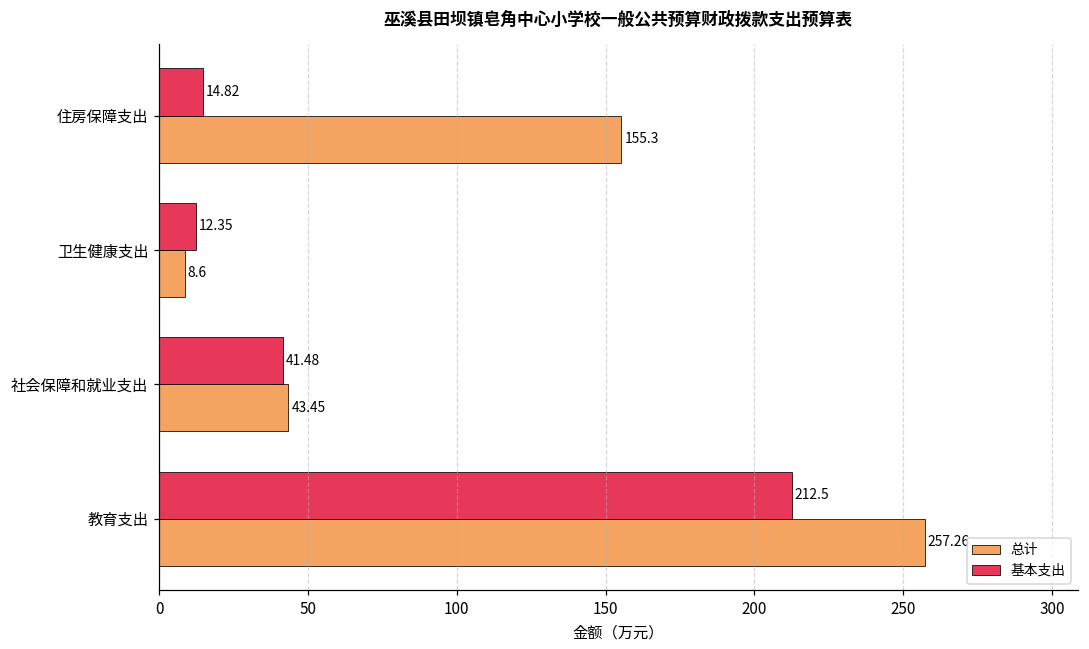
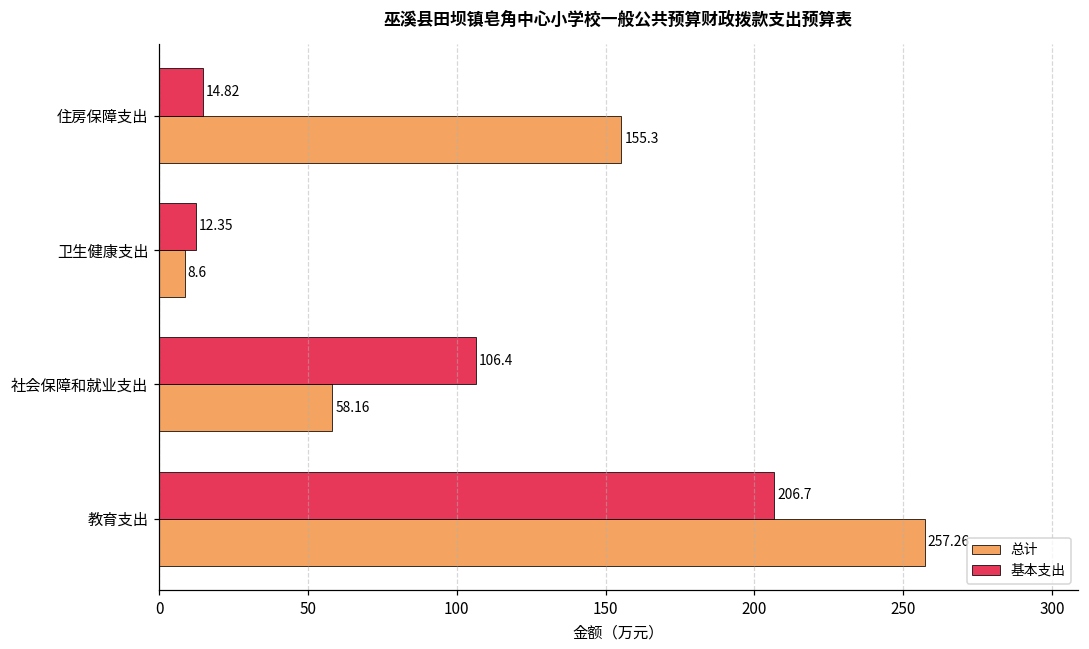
基本支出, 社会保障和就业支出: 41.48 -> 106.4
总计, 社会保障和就业支出: 43.45 -> 58.16
基本支出, 教育支出: 212.5 -> 206.7
